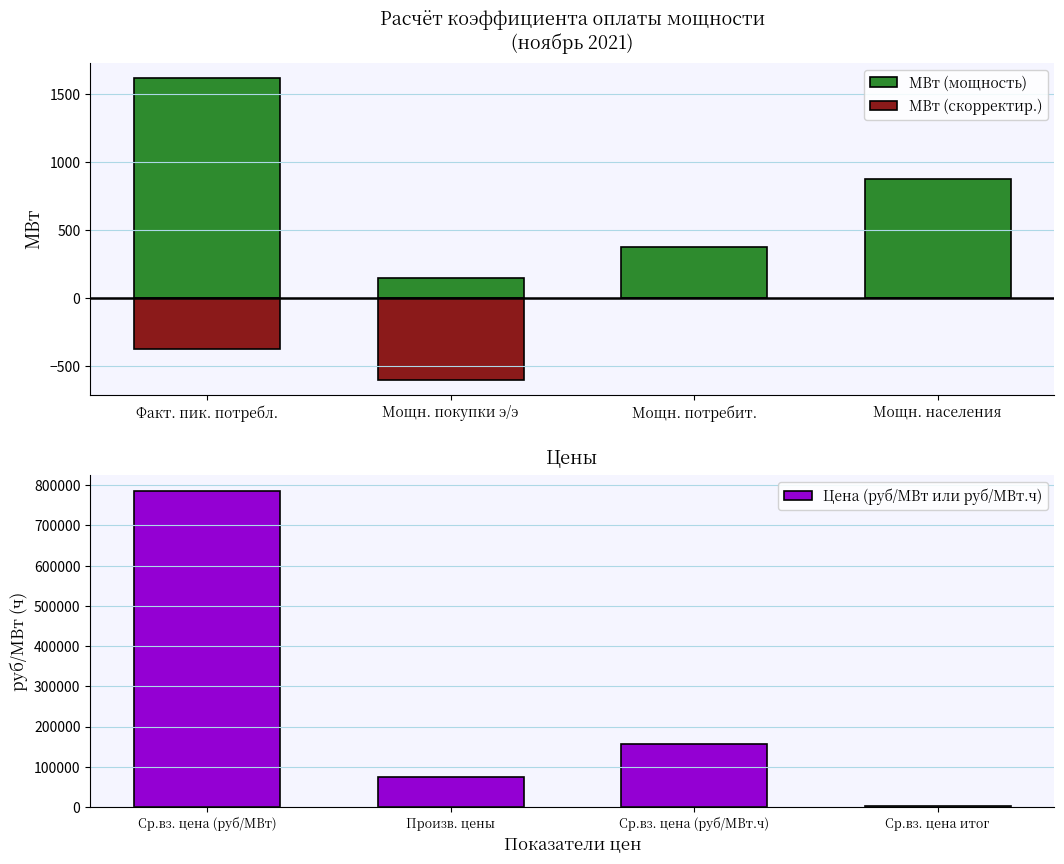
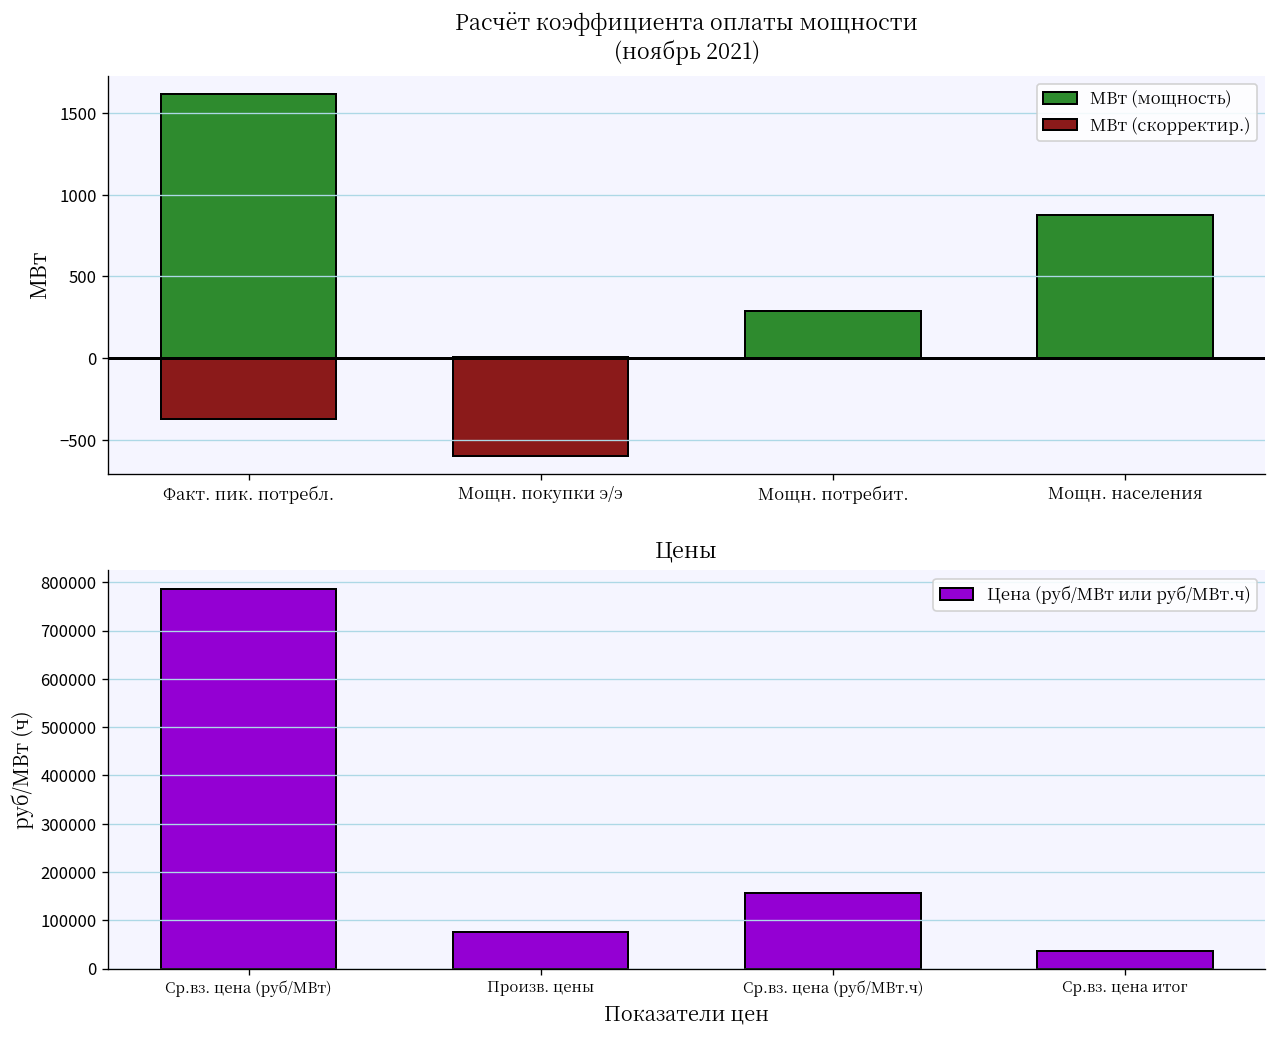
Расчёт коэффициента оплаты мощности (ноябрь 2021), МВт (мощность), Мощн. покупки э/э: 150 -> 10
Расчёт коэффициента оплаты мощности (ноябрь 2021), МВт (мощность), Мощн. потребит.: 370 -> 290
Цены, Ср.вз. цена итог: 0 -> 40000
